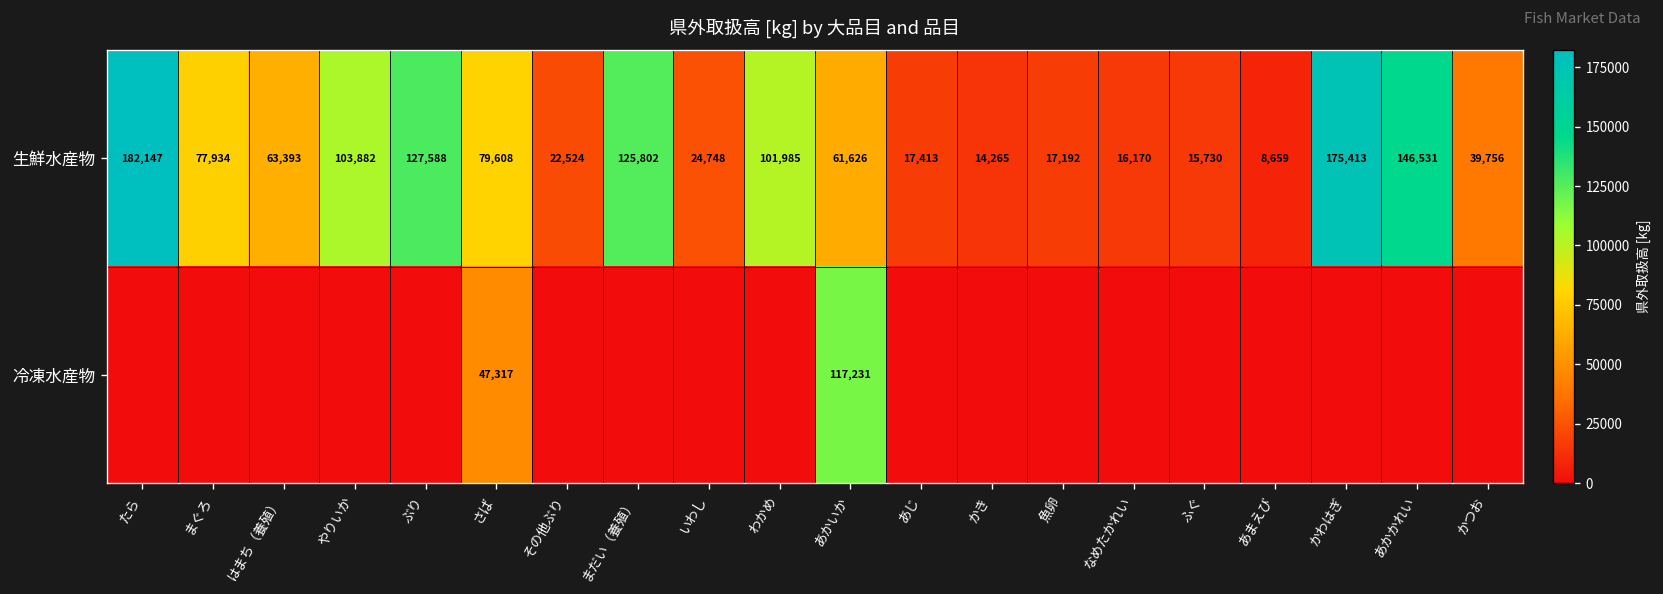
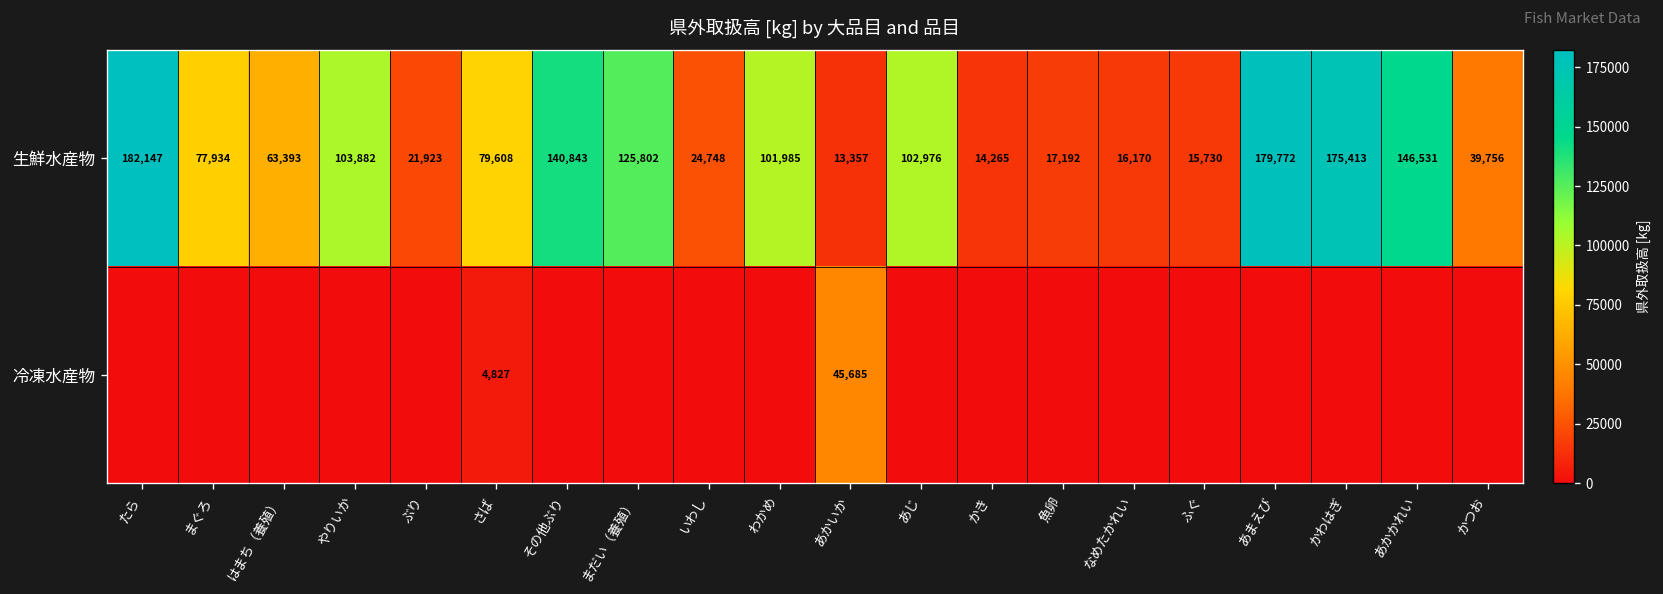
生鮮水産物, ぶり: 127,588 -> 21,923
生鮮水産物, その他ぶり: 22,524 -> 140,843
生鮮水産物, あかいか: 61,626 -> 13,357
生鮮水産物, あじ: 17,413 -> 102,976
生鮮水産物, あまえび: 8,659 -> 179,772
冷凍水産物, さば: 47,317 -> 4,827
冷凍水産物, あかいか: 117,231 -> 45,685
